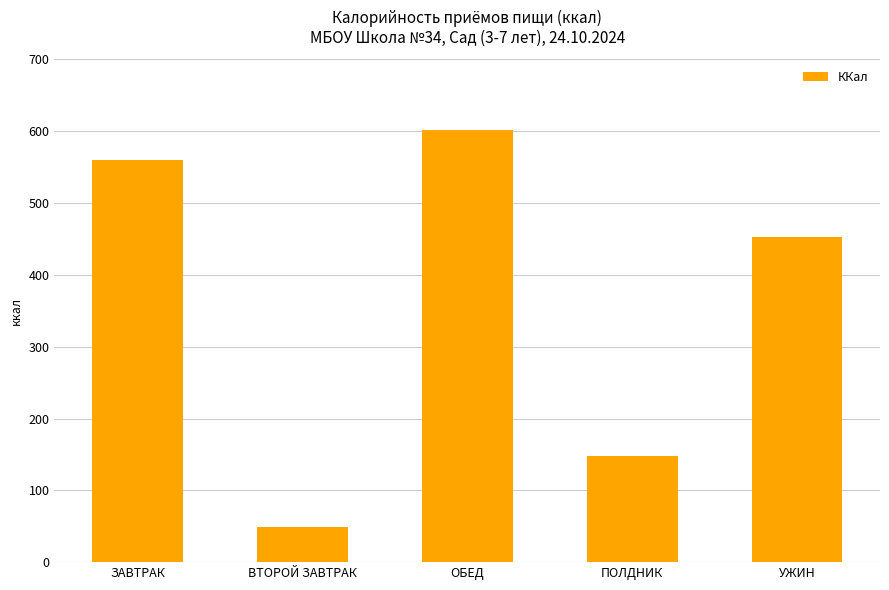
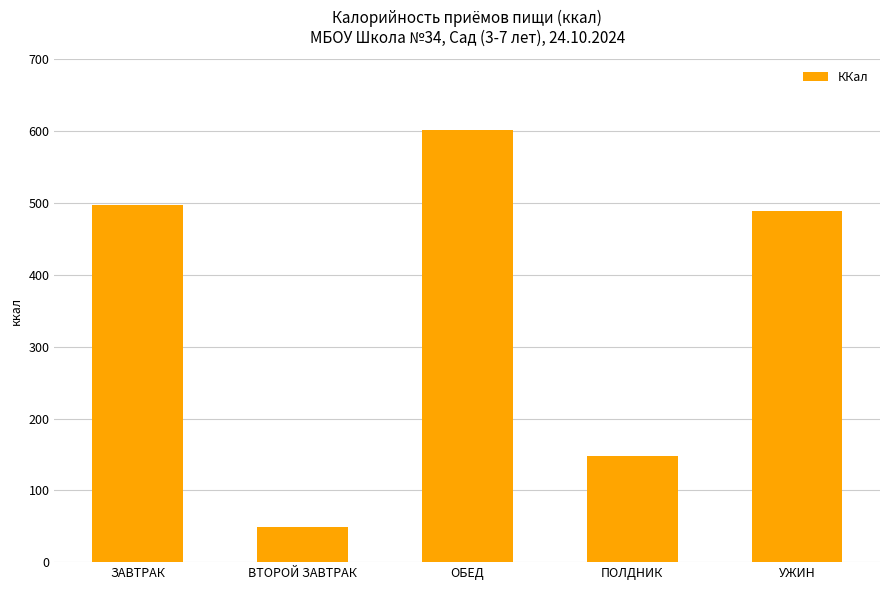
ЗАВТРАК: 560 -> 500
УЖИН: 450 -> 490
